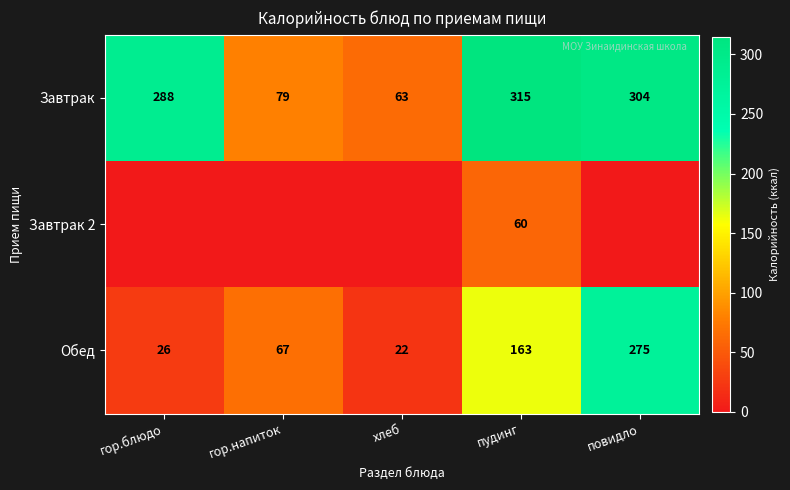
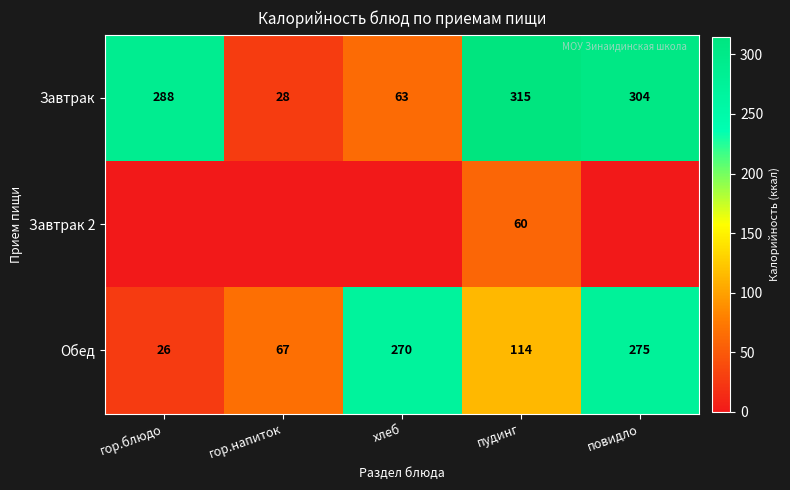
Завтрак, гор.напиток: 79 -> 28
Обед, хлеб: 22 -> 270
Обед, пудинг: 163 -> 114
